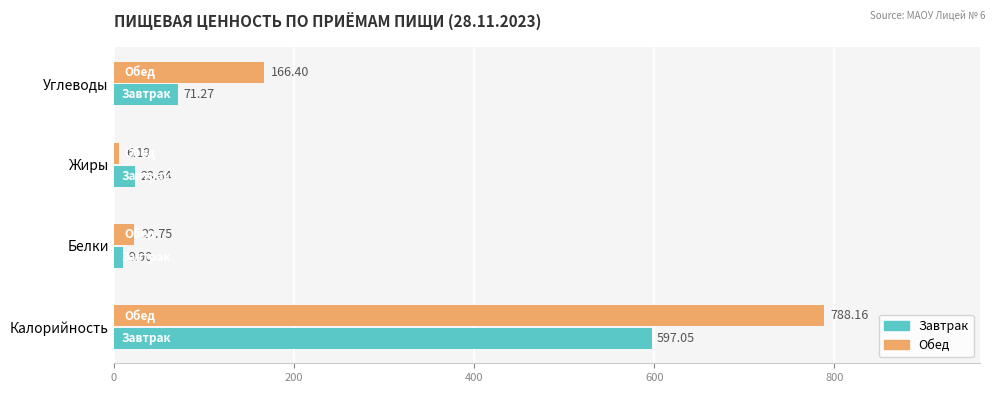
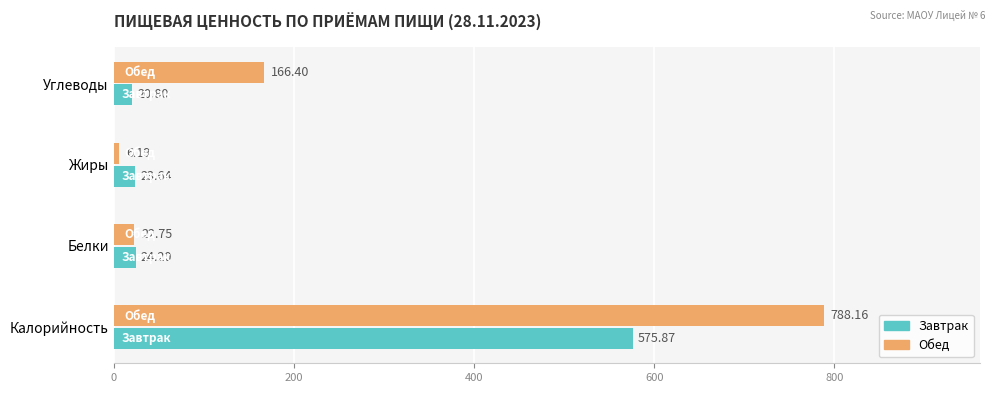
Завтрак, Углеводы: 71.27 -> 20.80
Завтрак, Белки: 9.90 -> 24.20
Завтрак, Калорийность: 597.05 -> 575.87
